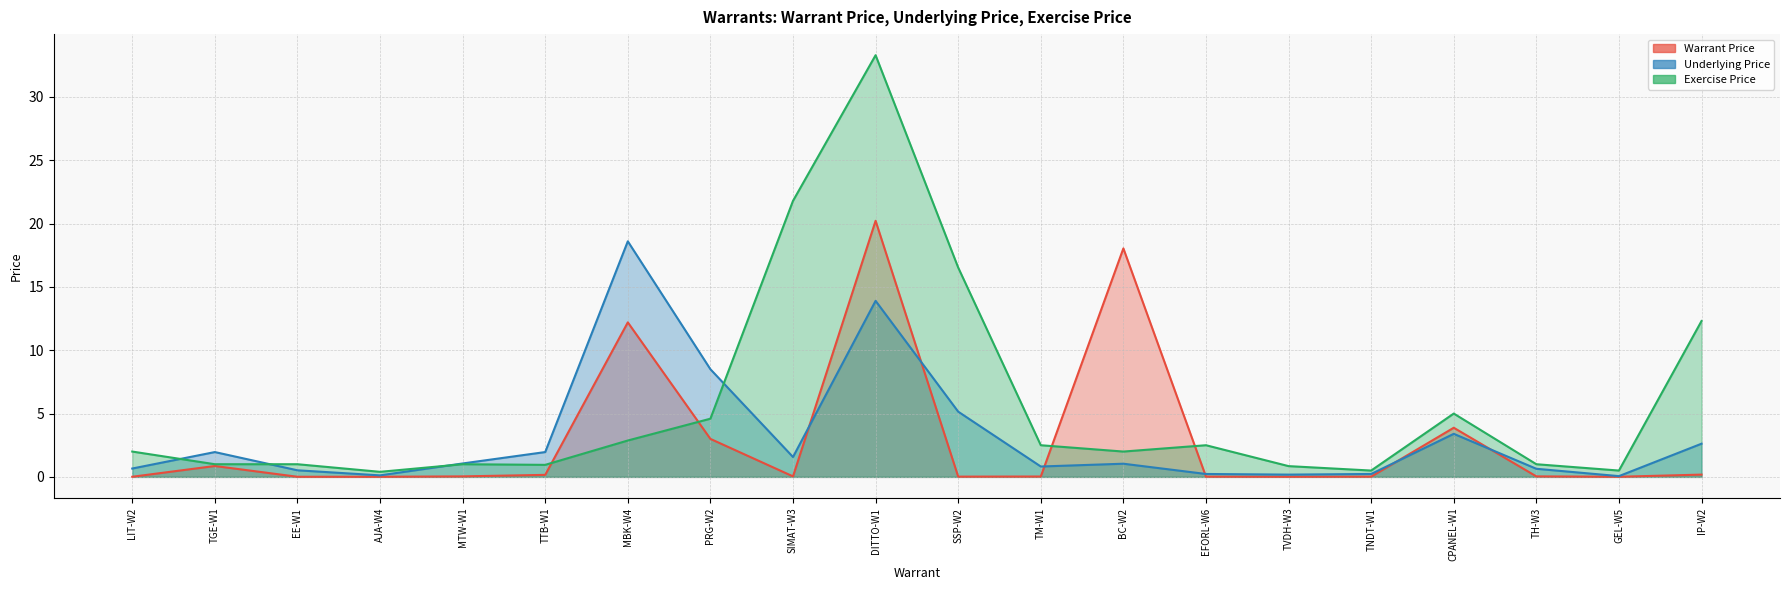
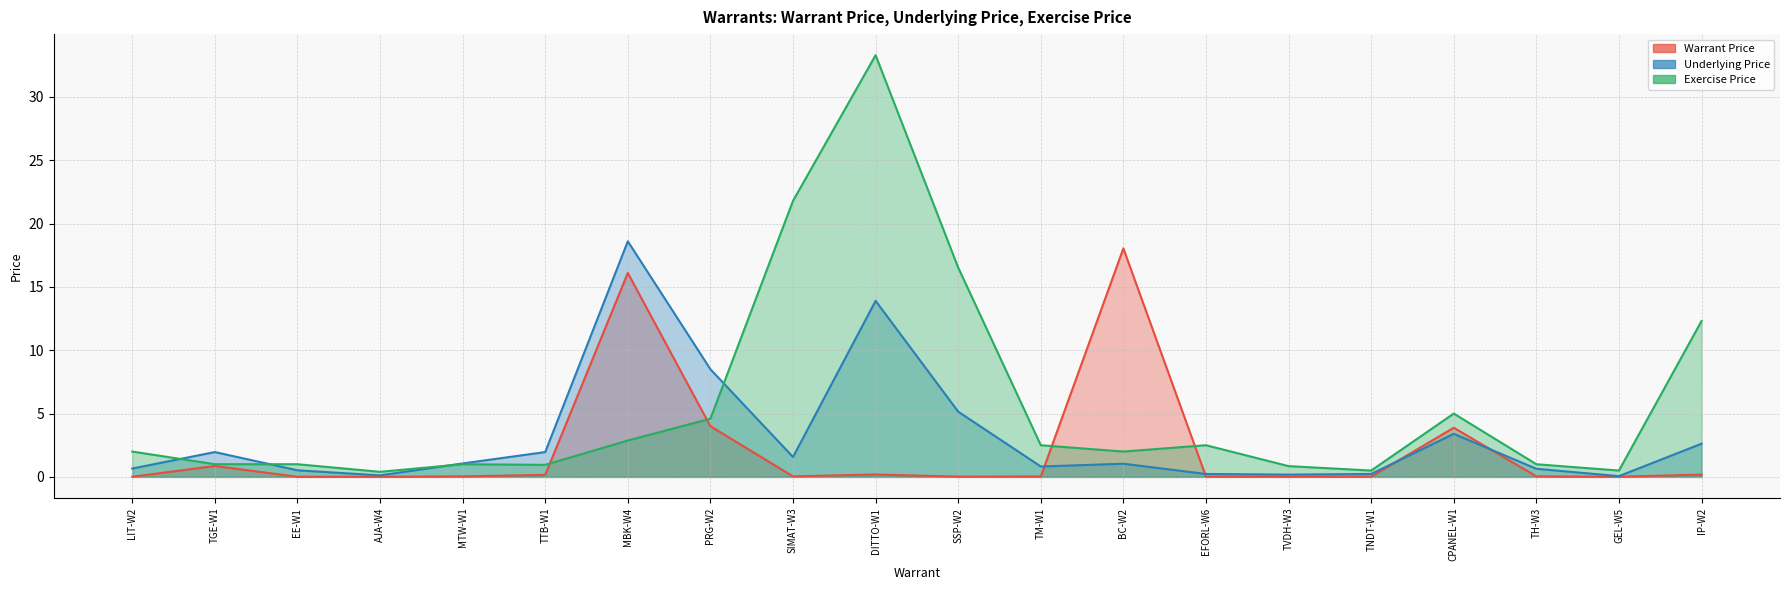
Warrant Price, MBK-W4: 12.2 -> 16.1
Warrant Price, PRG-W2: 3 -> 4
Warrant Price, DITTO-W1: 20.2 -> 0.2
